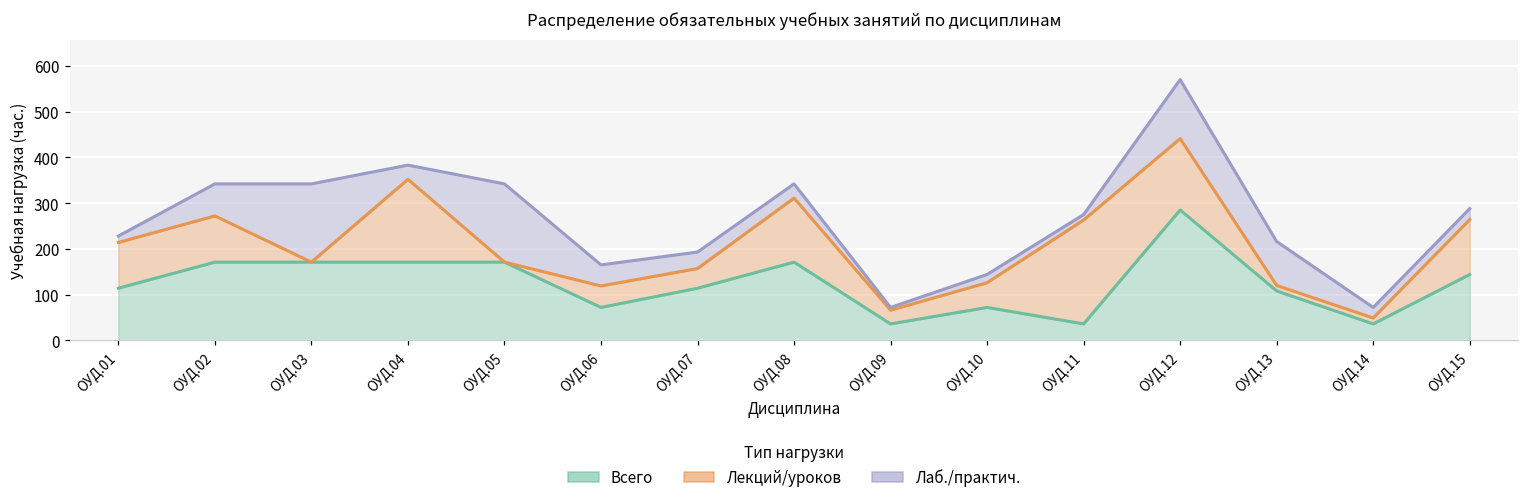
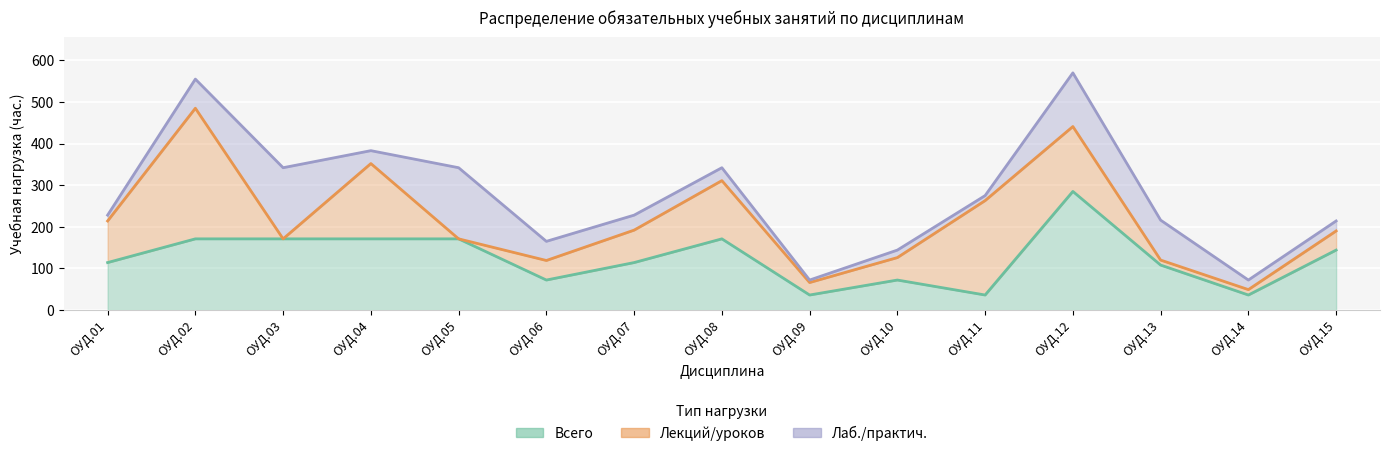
Лекций/уроков, ОУД.02: 100 -> 310
Лекций/уроков, ОУД.07: 40 -> 80
Лекций/уроков, ОУД.15: 120 -> 50
